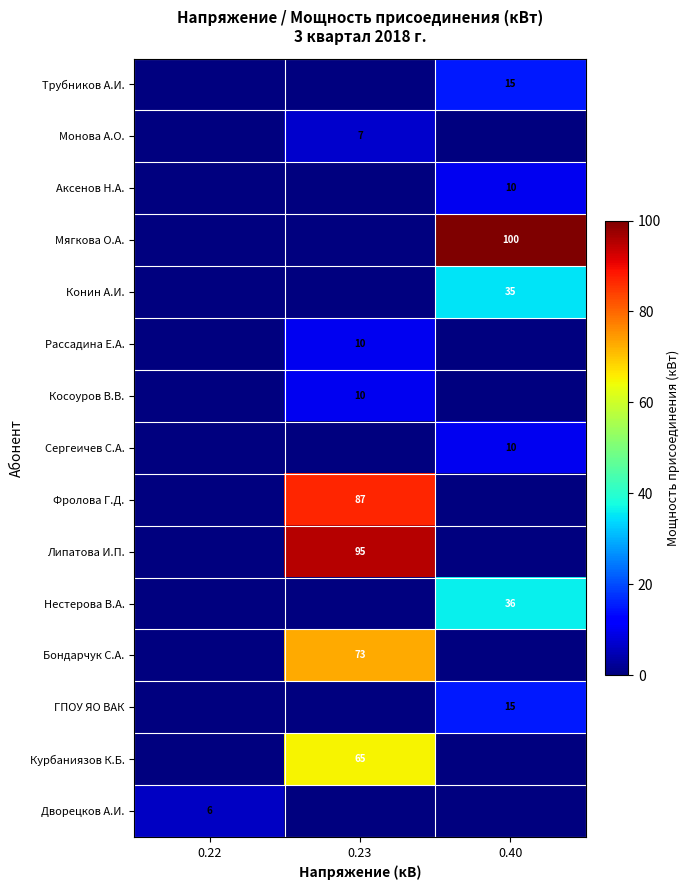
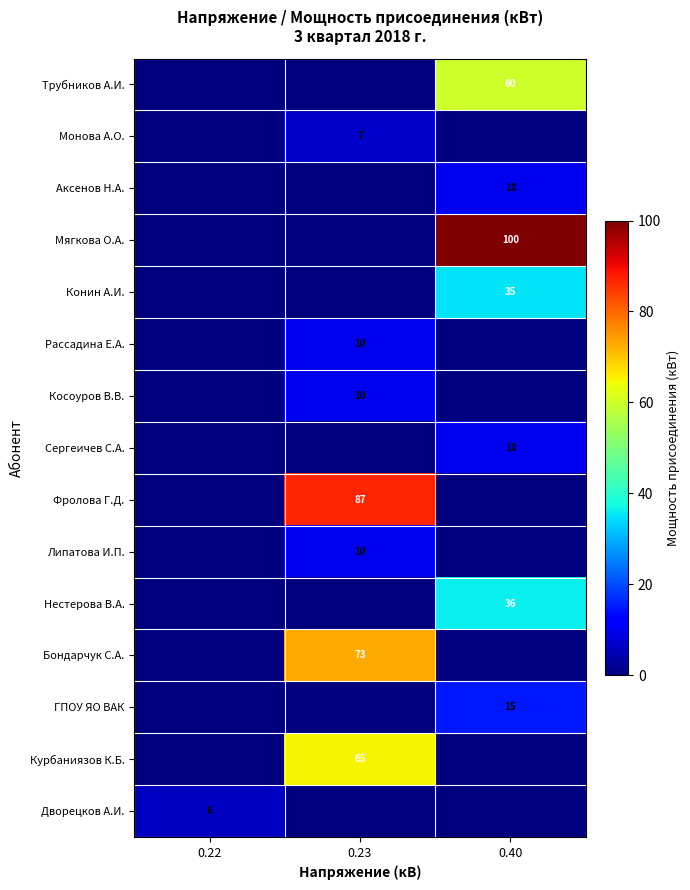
Трубников А.И., 0.40: 15 -> 60
Липатова И.П., 0.23: 95 -> 10
